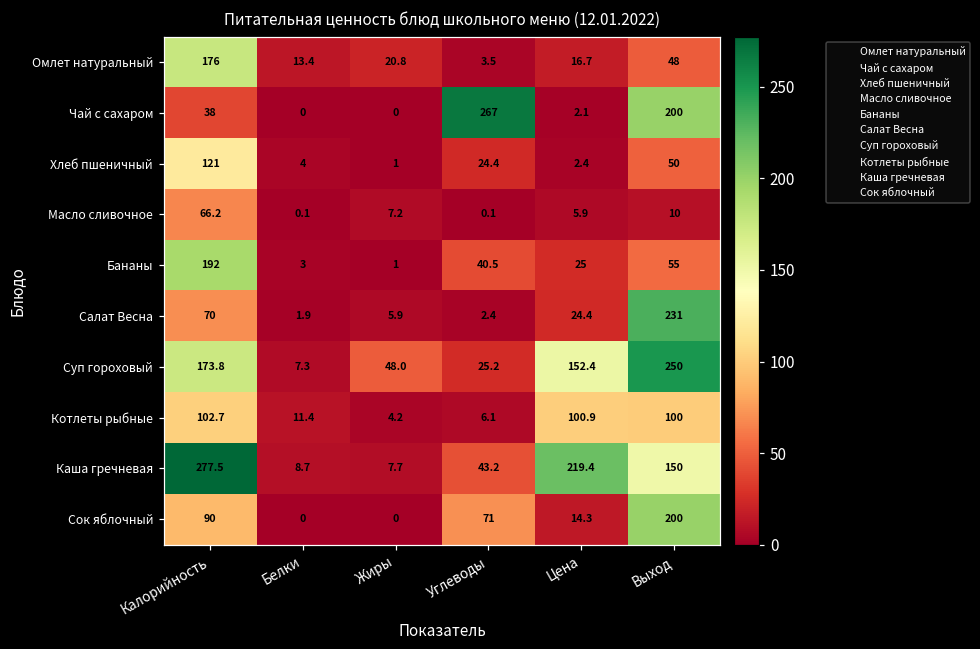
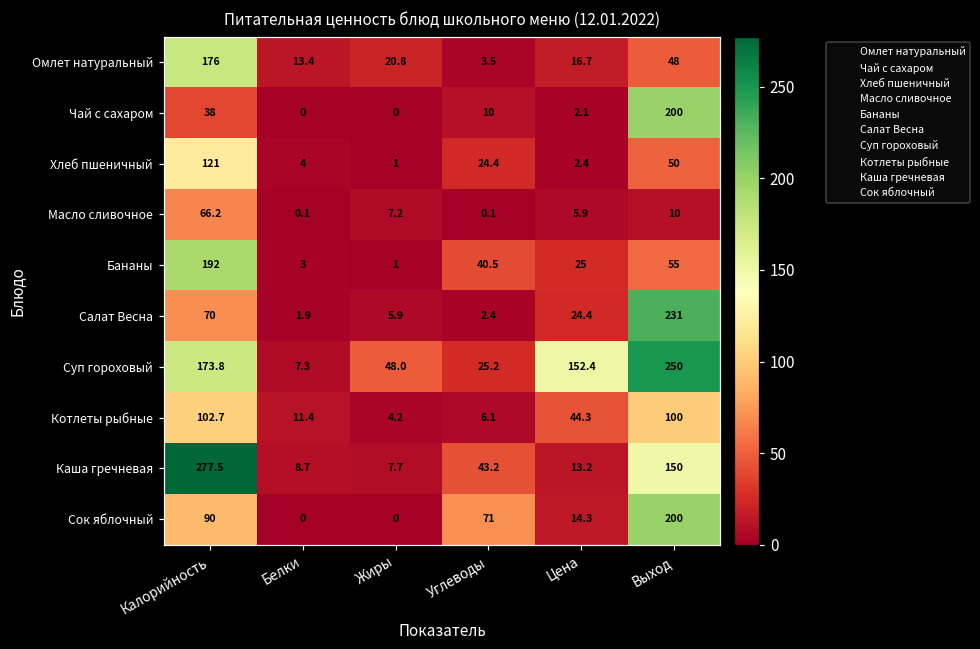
Чай с сахаром, Углеводы: 267 -> 10
Котлеты рыбные, Цена: 100.9 -> 44.3
Каша гречневая, Цена: 219.4 -> 13.2
